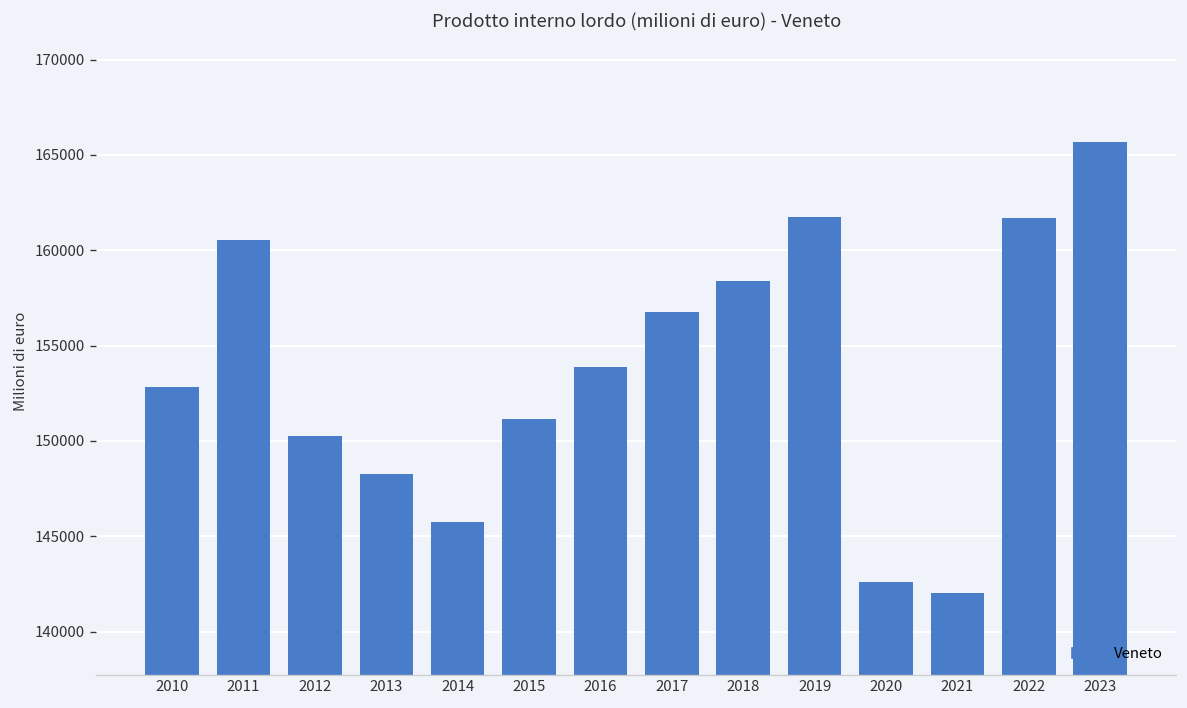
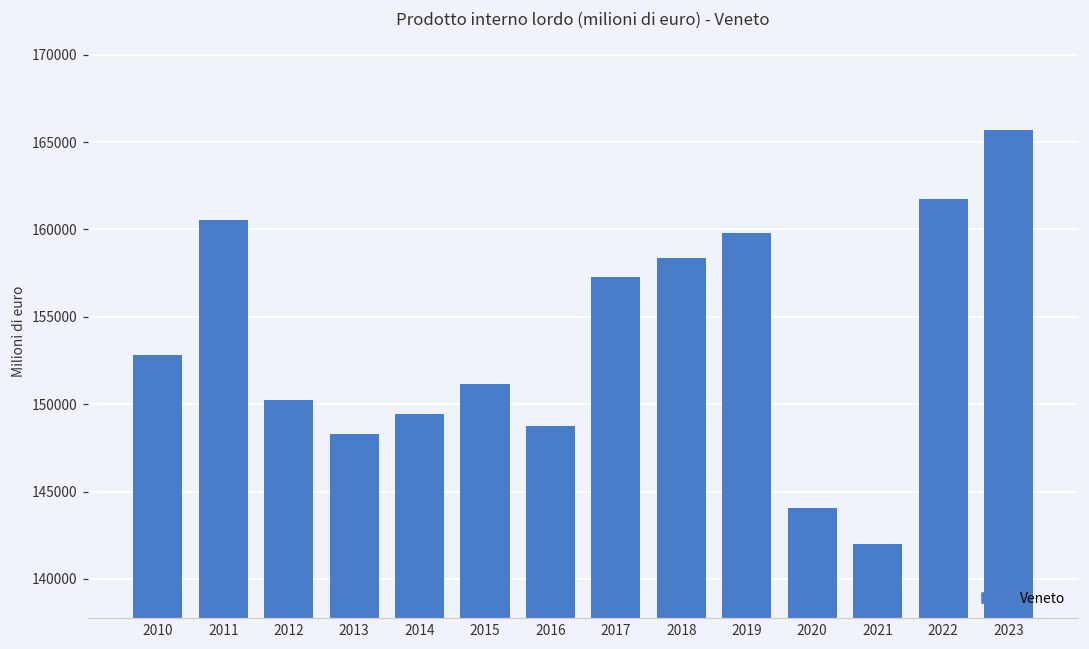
2014: 145700 -> 149400
2016: 153900 -> 148800
2017: 156800 -> 157300
2019: 161700 -> 159800
2020: 142600 -> 144000
